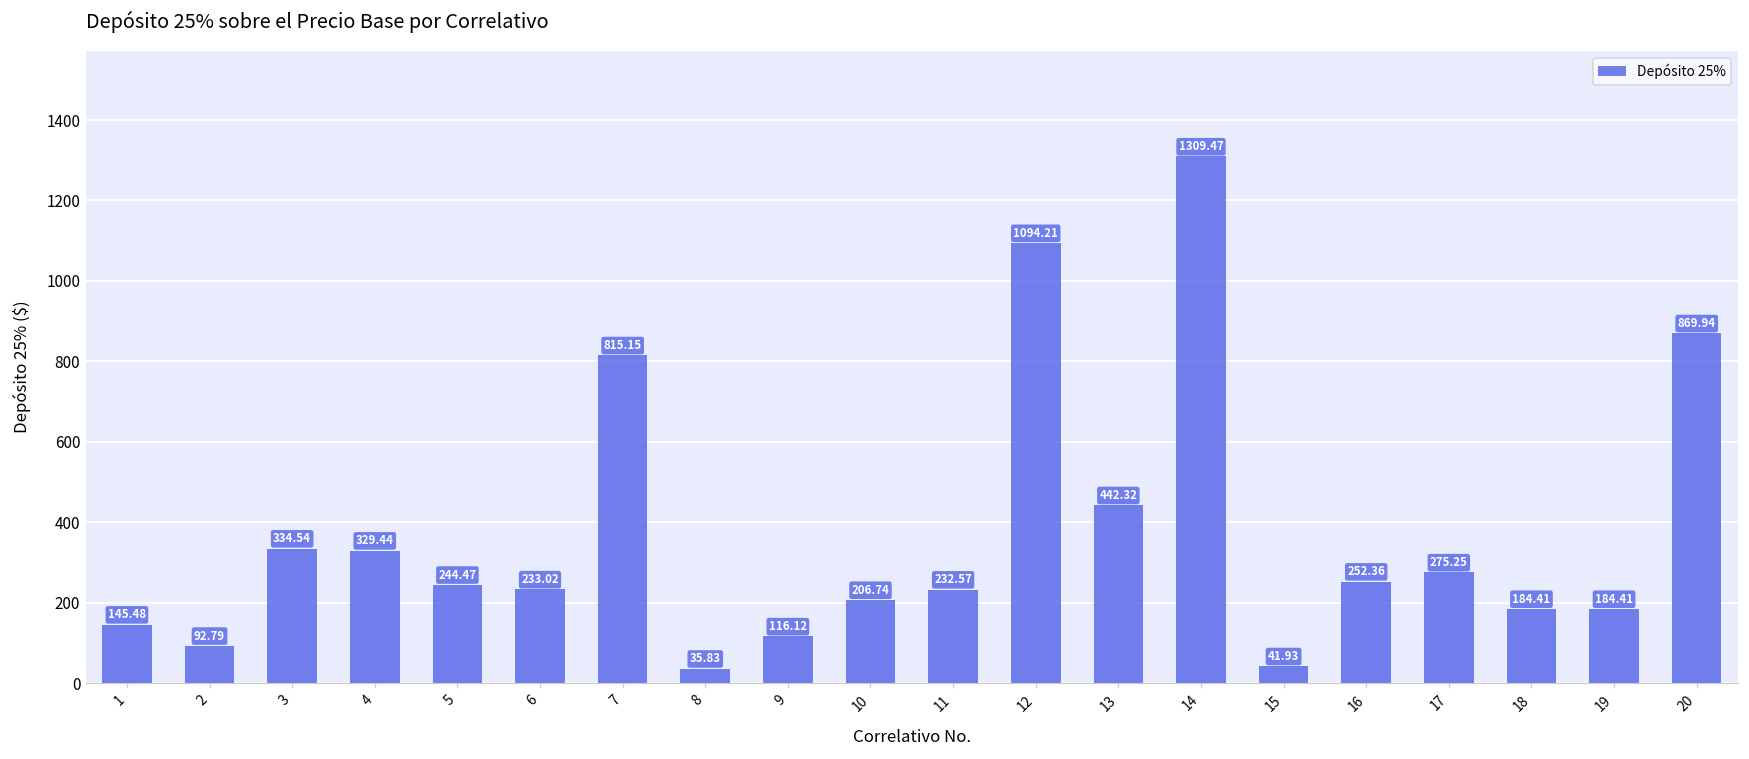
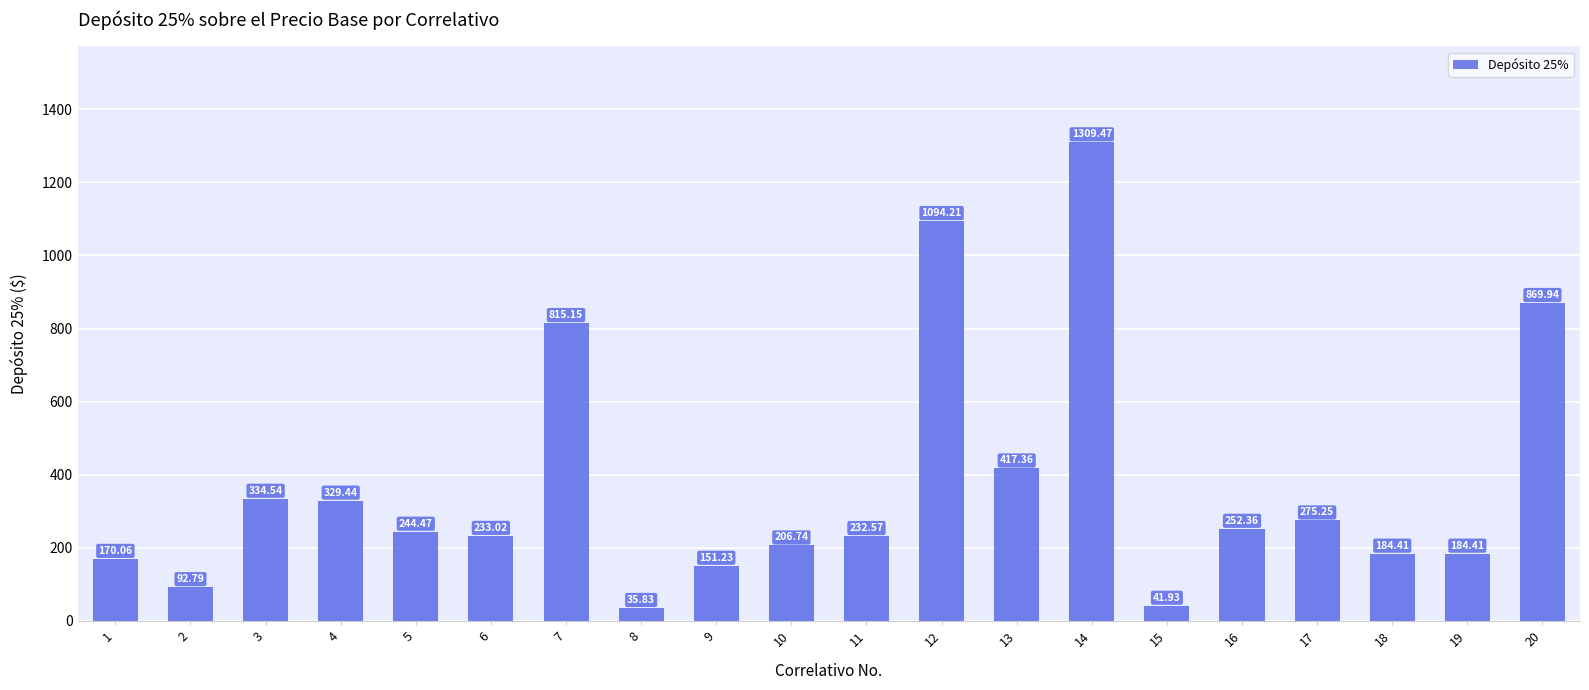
1: 145.48 -> 170.06
9: 116.12 -> 151.23
13: 442.32 -> 417.36
